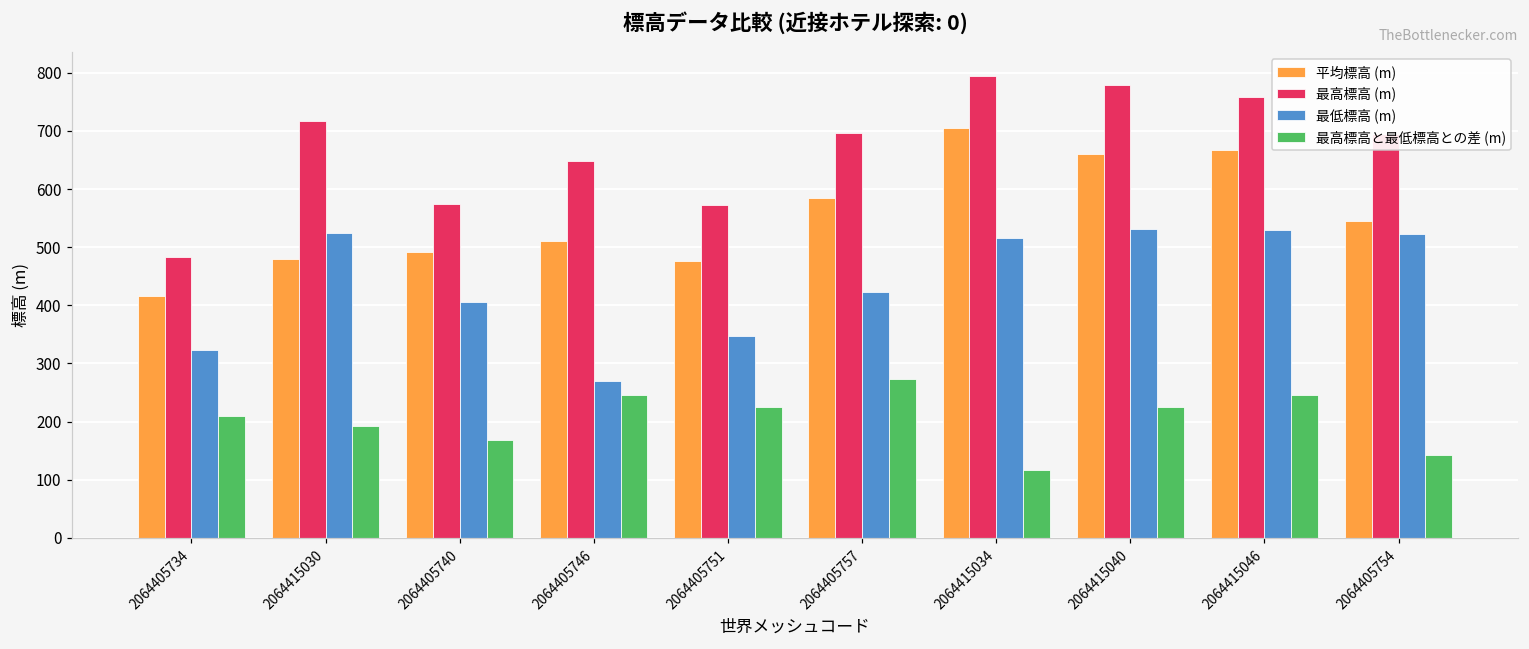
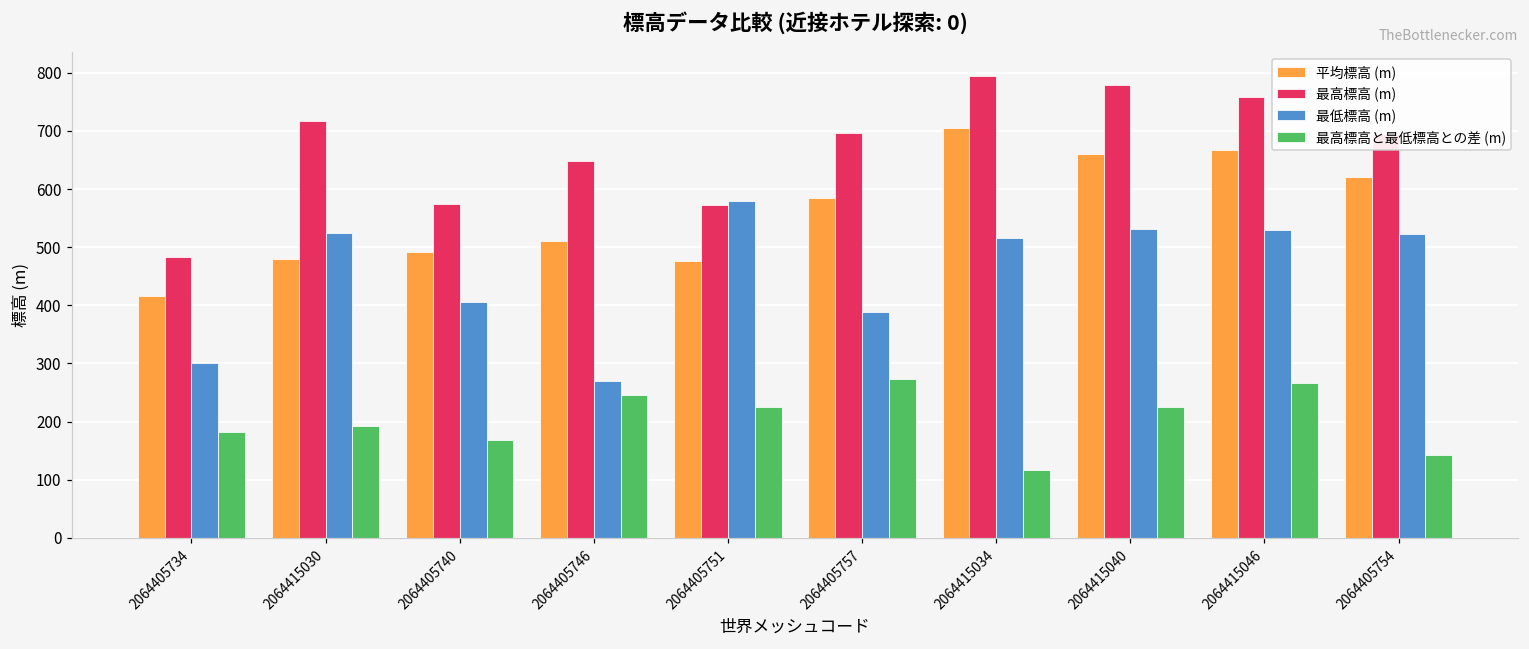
最低標高 (m), 2064405734: 320 -> 300
最高標高と最低標高との差 (m), 2064405734: 210 -> 180
最低標高 (m), 2064405751: 350 -> 580
最低標高 (m), 2064405757: 420 -> 390
最高標高と最低標高との差 (m), 2064415046: 250 -> 270
平均標高 (m), 2064405754: 550 -> 620
